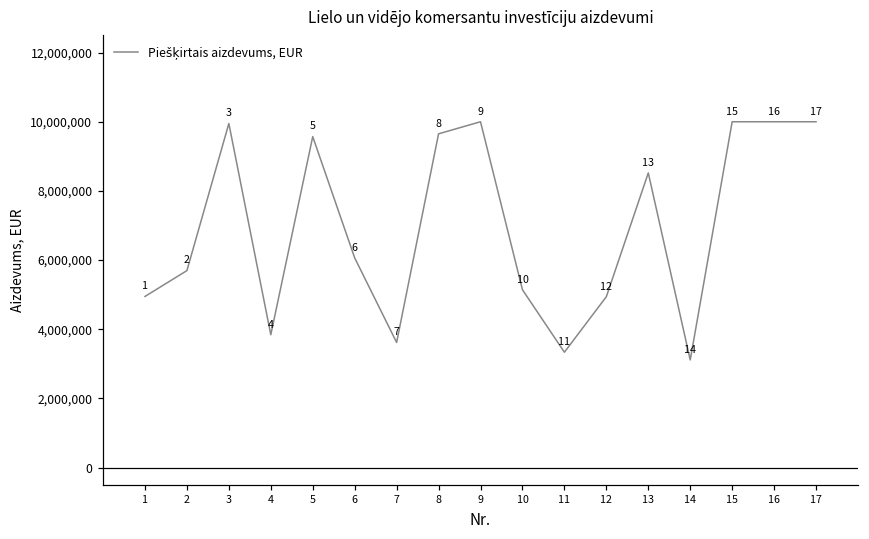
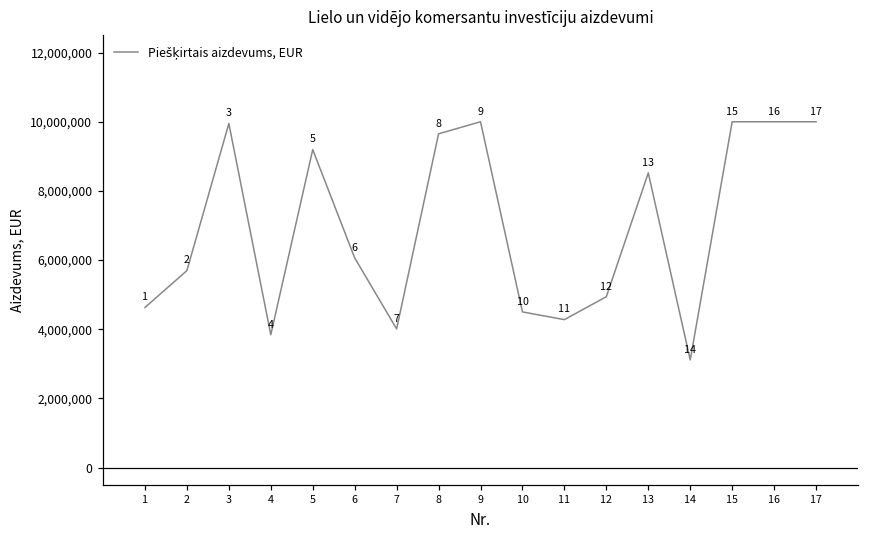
1: 4,900,000 -> 4,600,000
5: 9,600,000 -> 9,200,000
7: 3,600,000 -> 4,000,000
10: 5,100,000 -> 4,500,000
11: 3,300,000 -> 4,300,000
